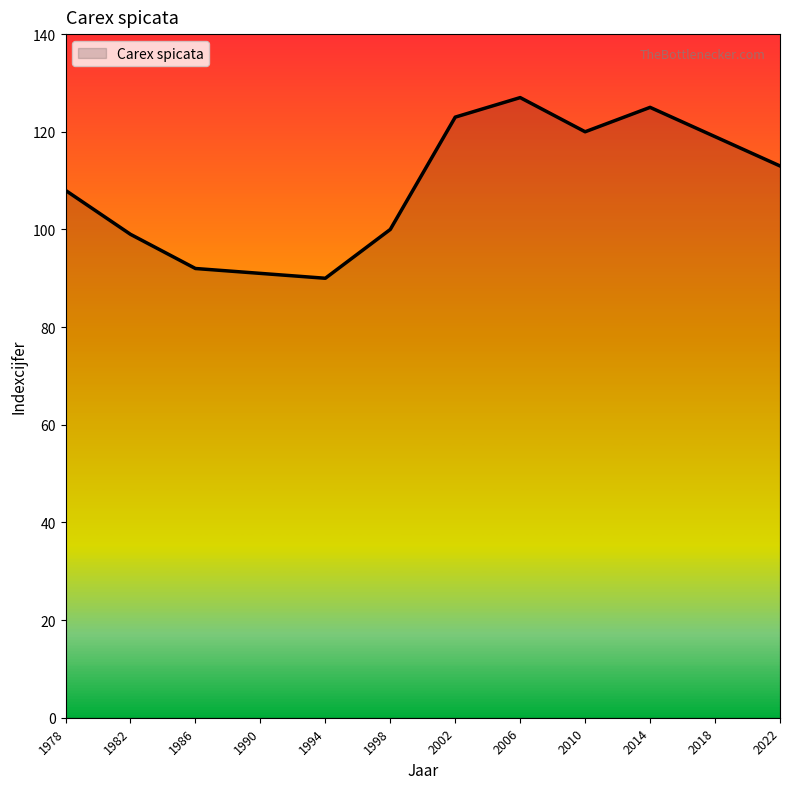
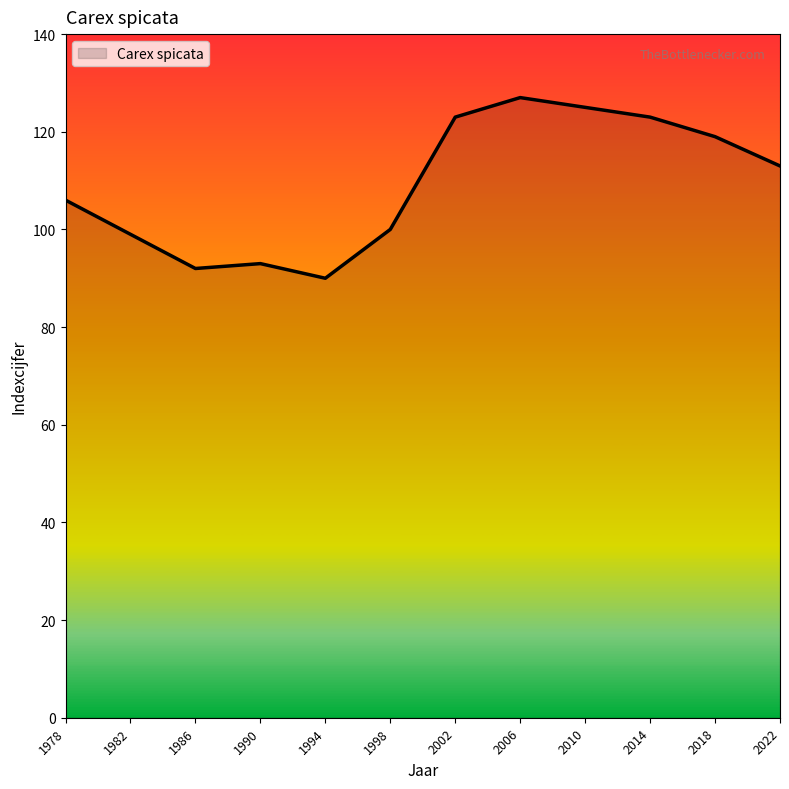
1978: 108 -> 106
1990: 91 -> 93
2010: 120 -> 125
2014: 125 -> 123
